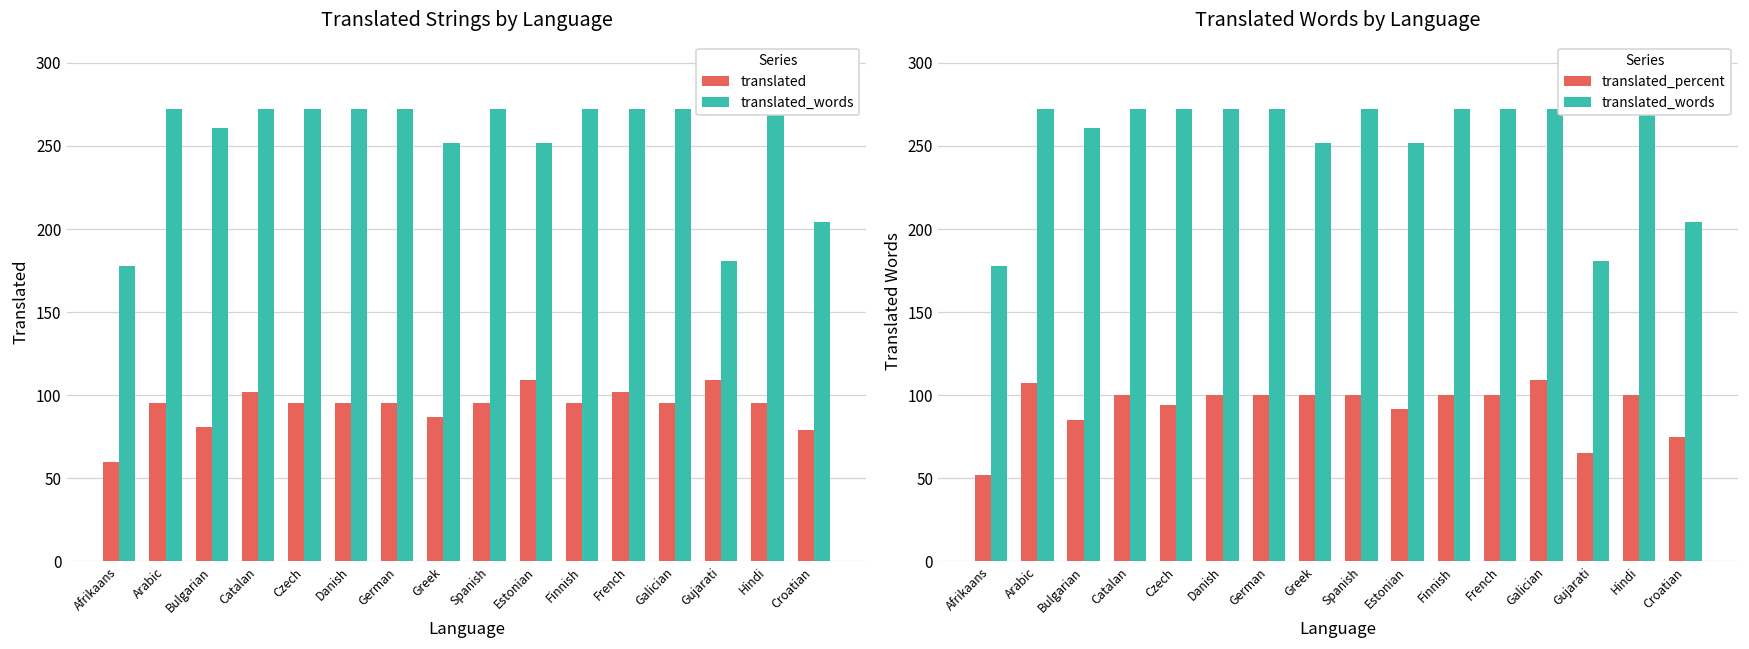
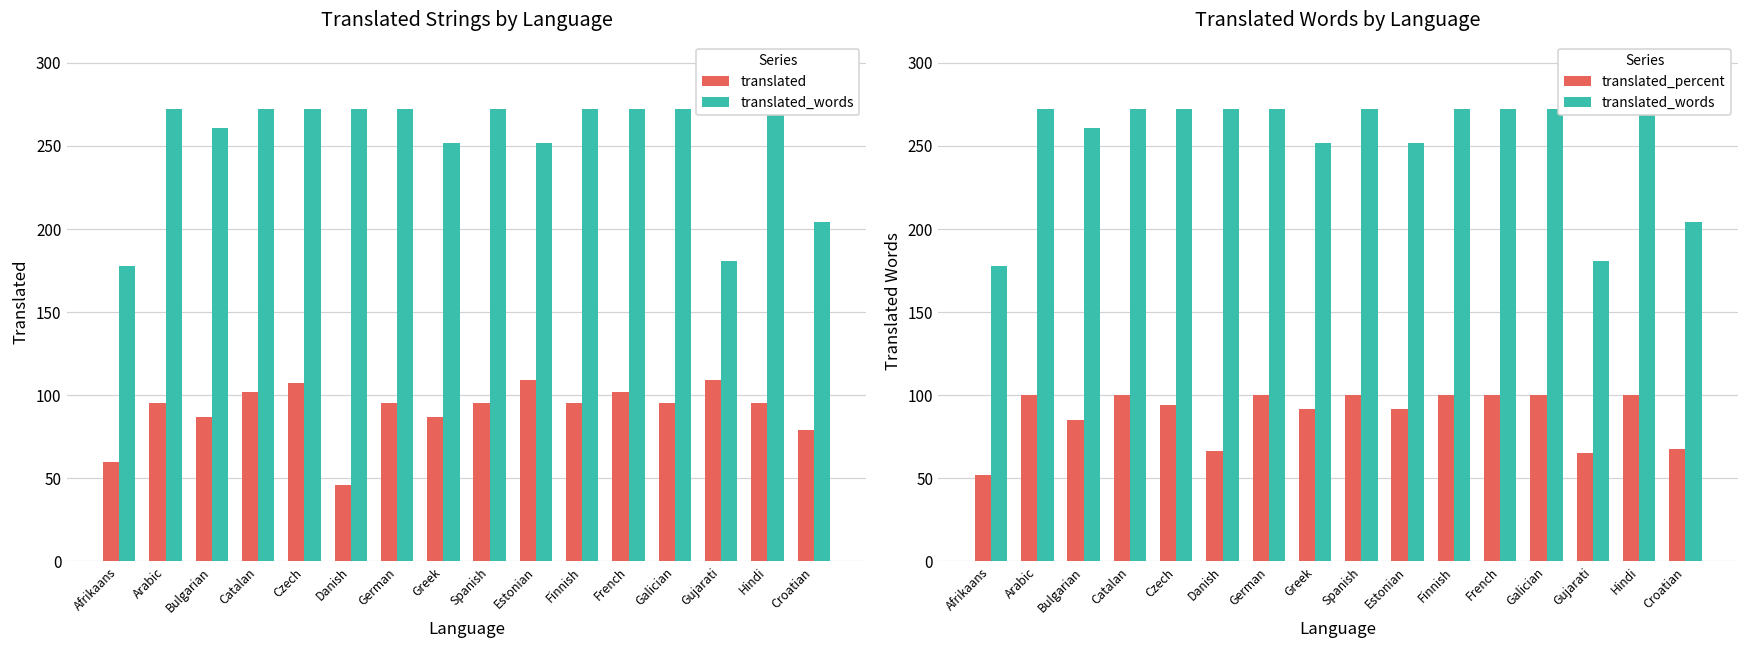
Translated Strings by Language, translated, Bulgarian: 81 -> 87
Translated Strings by Language, translated, Czech: 95 -> 107
Translated Strings by Language, translated, Danish: 95 -> 46
Translated Words by Language, translated_percent, Arabic: 107 -> 100
Translated Words by Language, translated_percent, Danish: 100 -> 66
Translated Words by Language, translated_percent, Greek: 100 -> 92
Translated Words by Language, translated_percent, Galician: 109 -> 100
Translated Words by Language, translated_percent, Croatian: 75 -> 68
